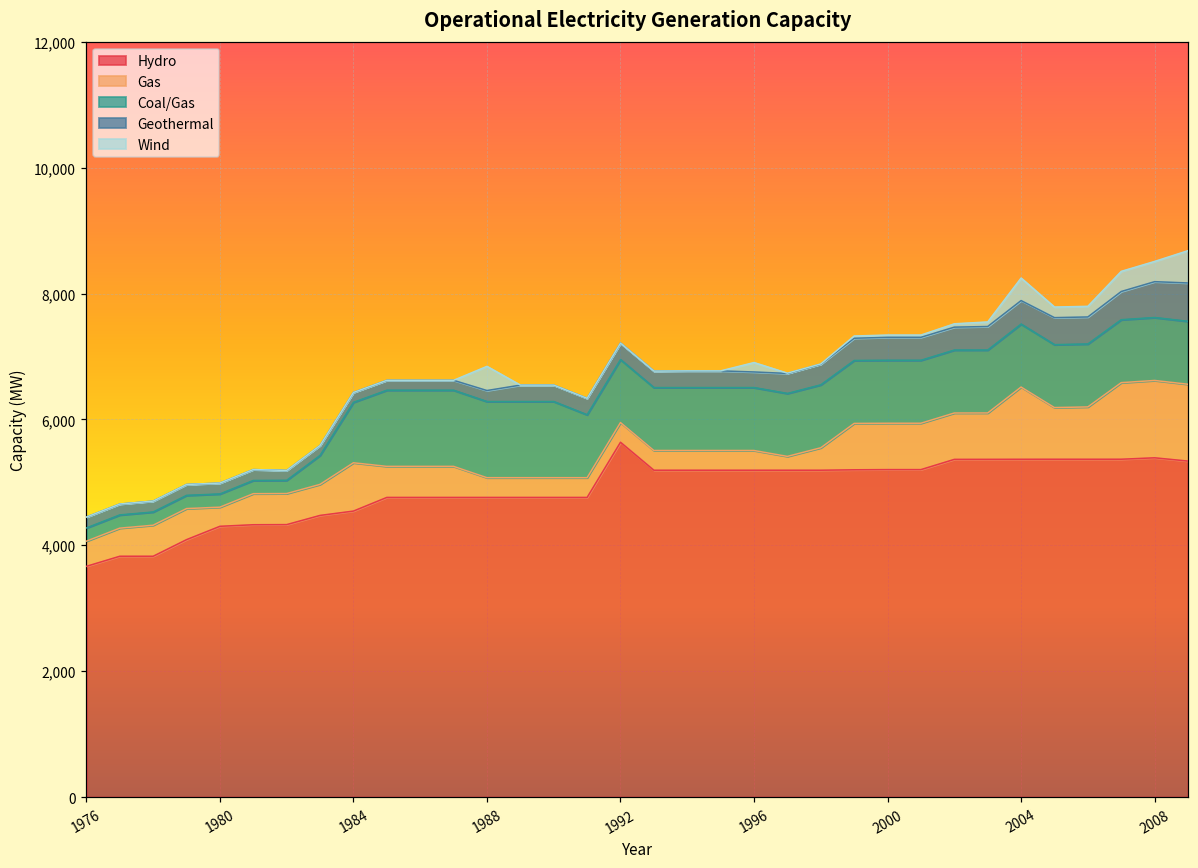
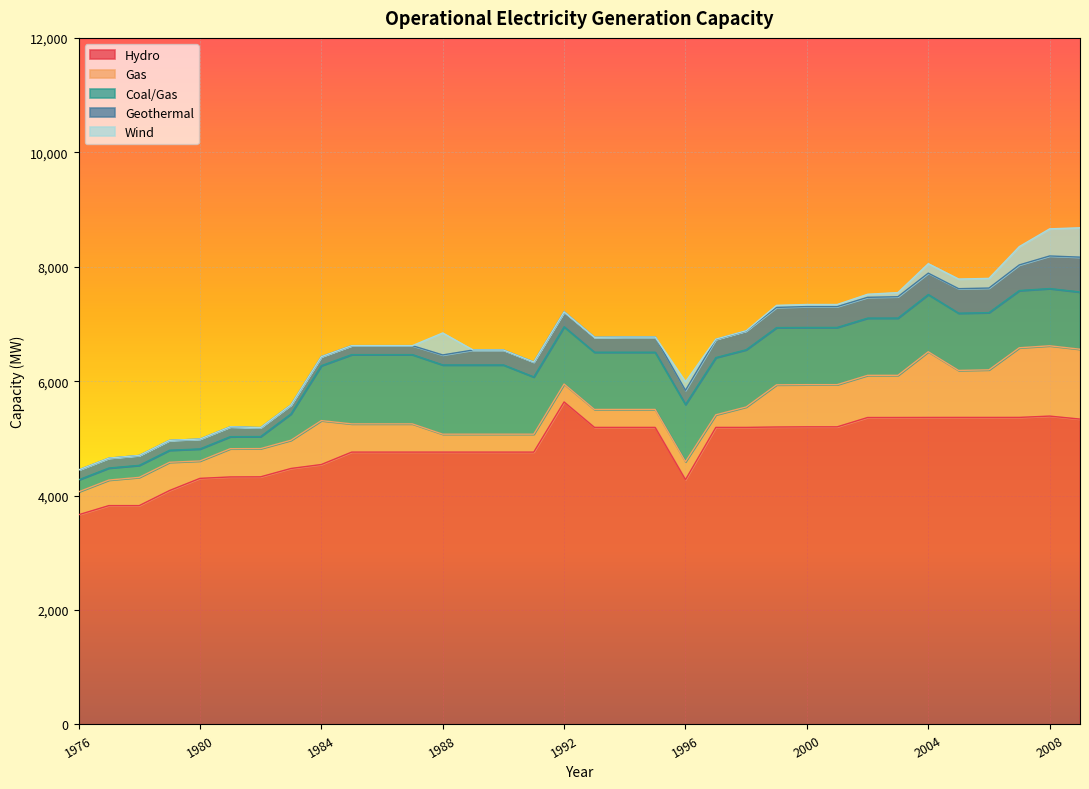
Hydro, 1996: 5,200 -> 4,300
Wind, 2004: 400 -> 200
Wind, 2008: 300 -> 500
